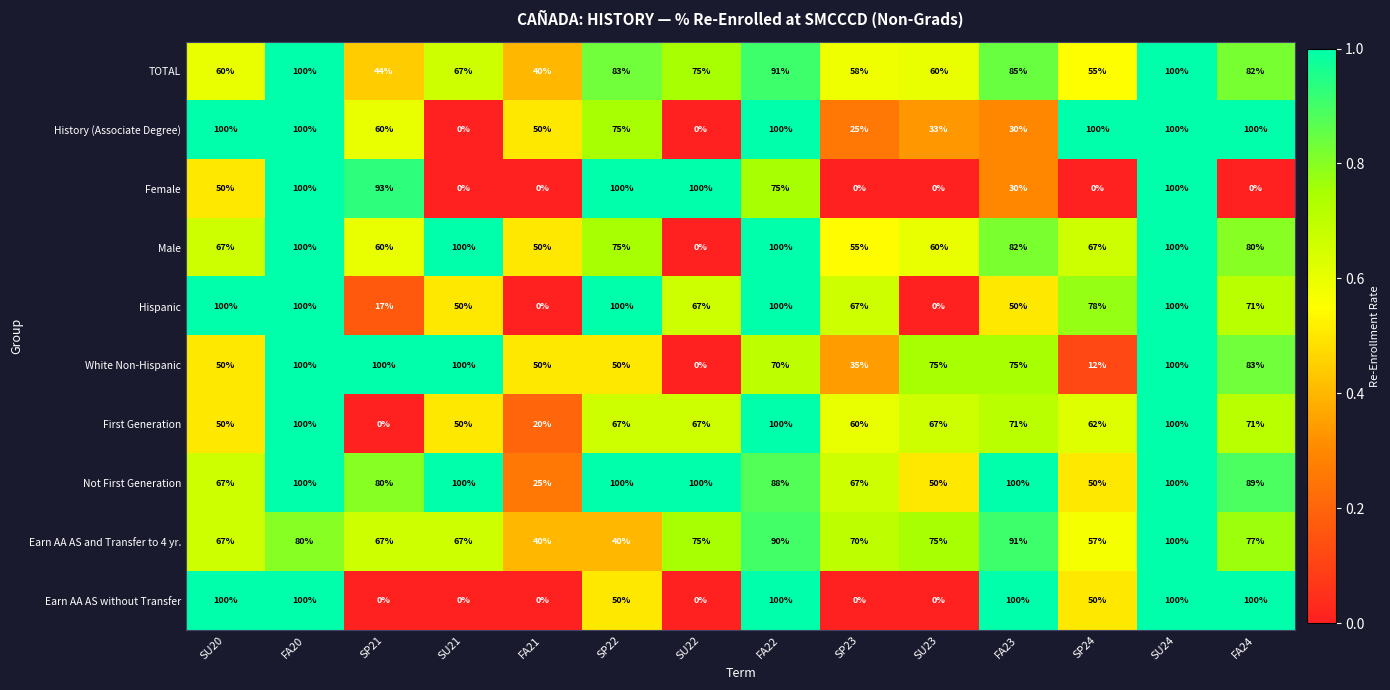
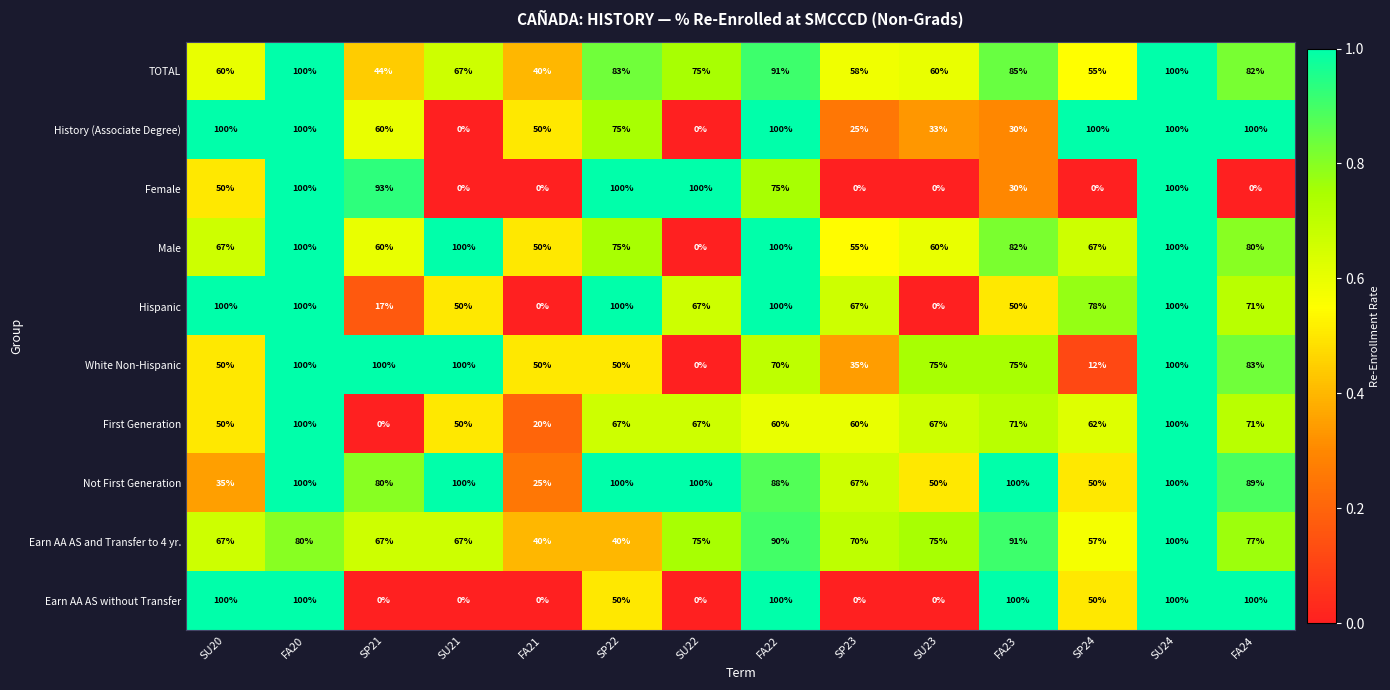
First Generation, FA22: 100% -> 60%
Not First Generation, SU20: 67% -> 35%
